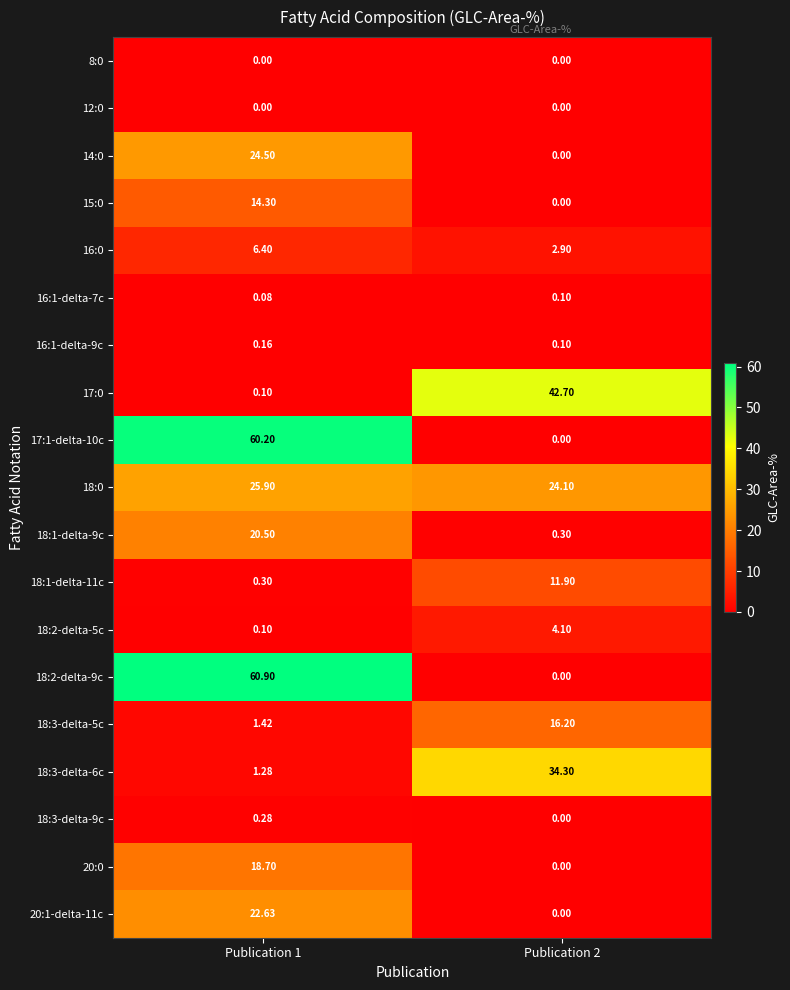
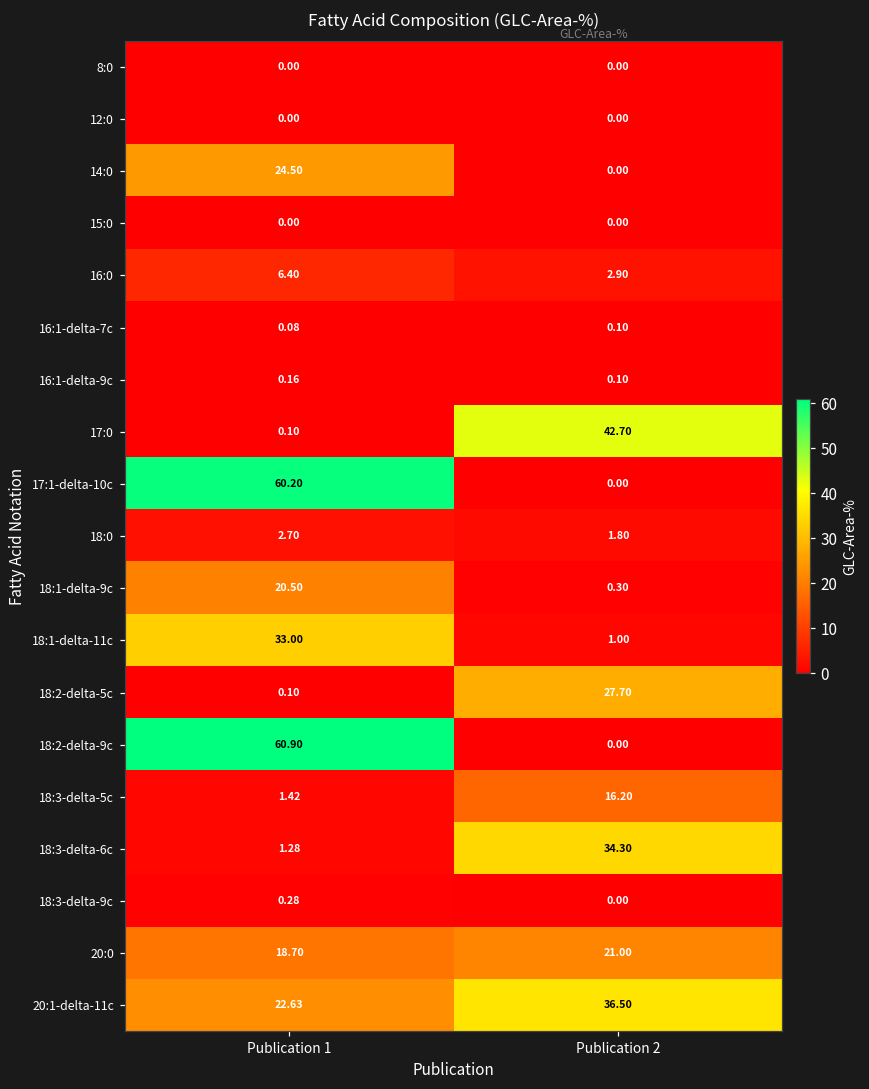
15:0, Publication 1: 14.30 -> 0.00
18:0, Publication 1: 25.90 -> 2.70
18:0, Publication 2: 24.10 -> 1.80
18:1-delta-11c, Publication 1: 0.30 -> 33.00
18:1-delta-11c, Publication 2: 11.90 -> 1.00
18:2-delta-5c, Publication 2: 4.10 -> 27.70
20:0, Publication 2: 0.00 -> 21.00
20:1-delta-11c, Publication 2: 0.00 -> 36.50
